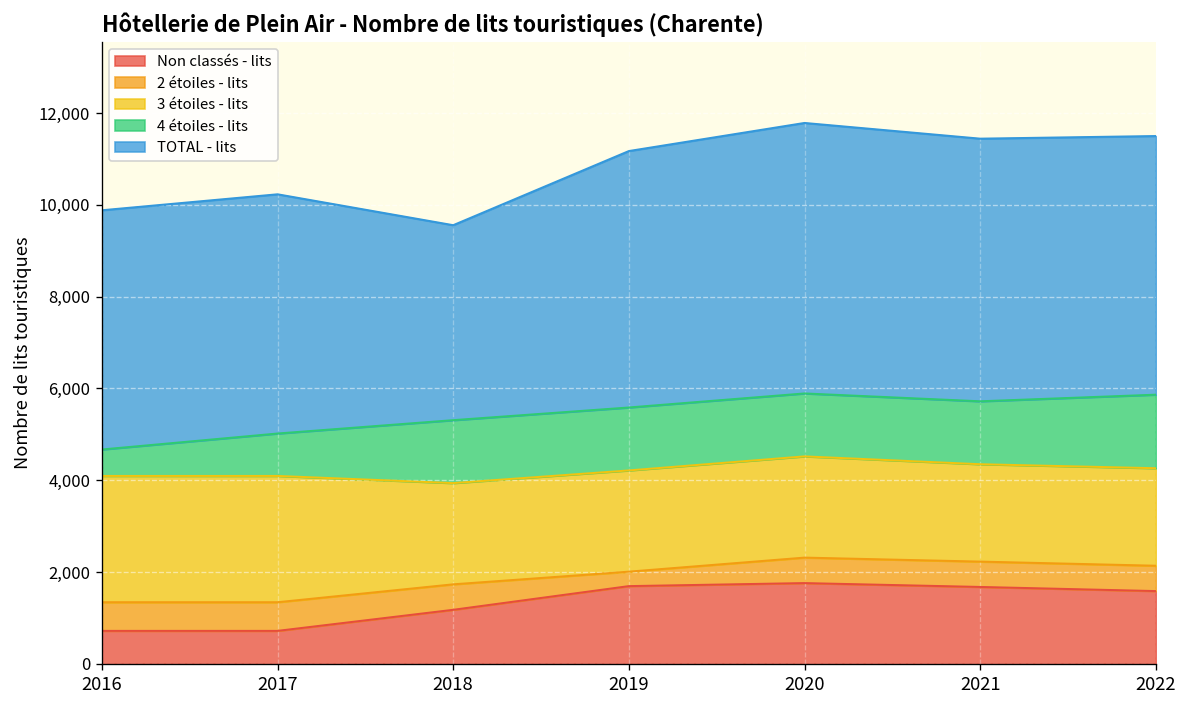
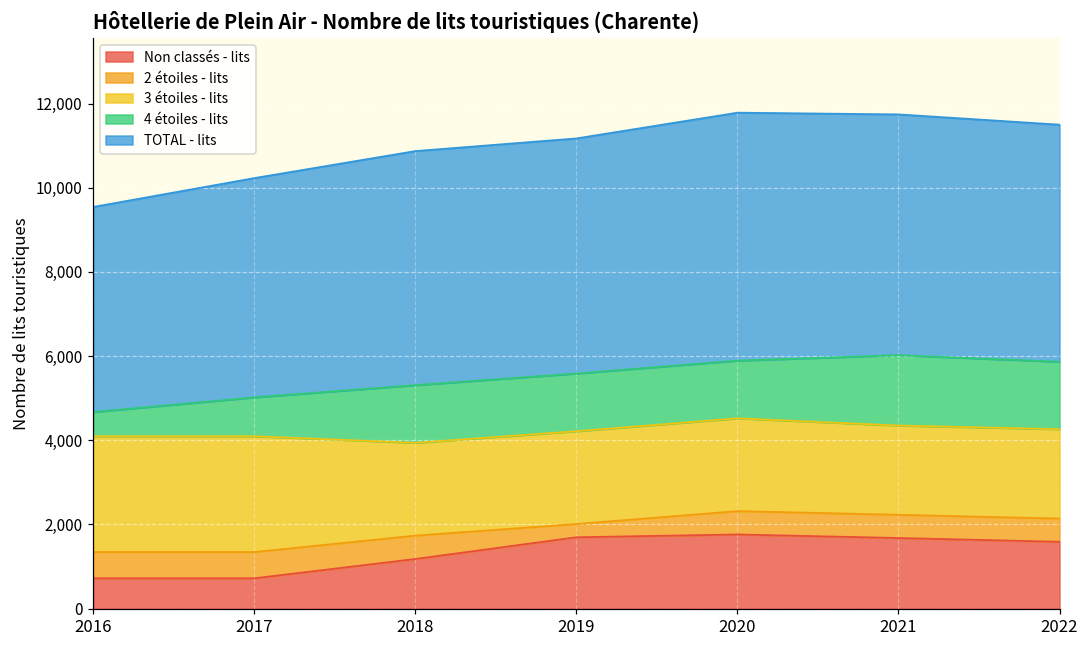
TOTAL - lits, 2016: 5,200 -> 4,900
TOTAL - lits, 2018: 4,200 -> 5,600
4 étoiles - lits, 2021: 1,400 -> 1,700
